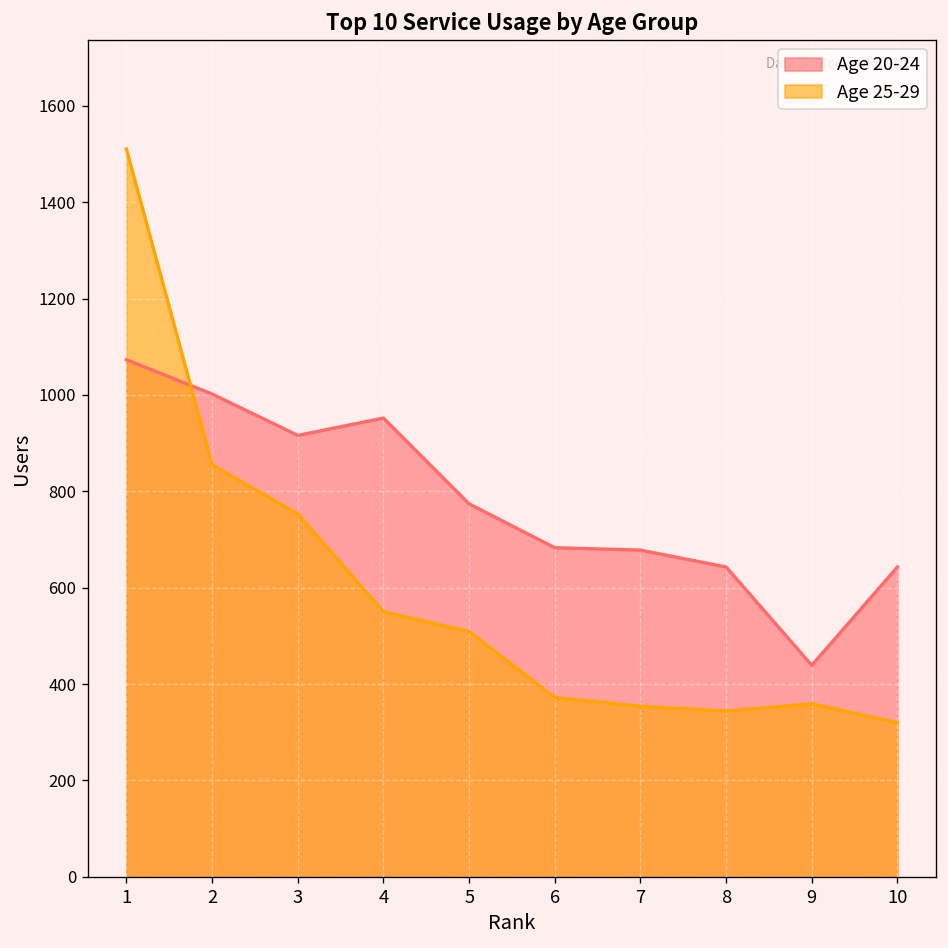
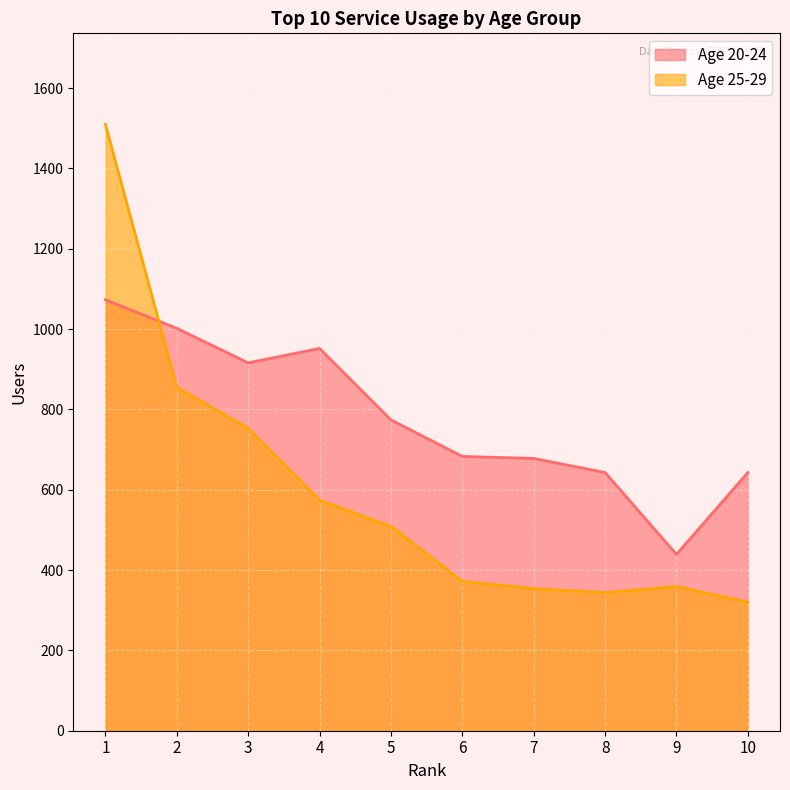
Age 25-29, 4: 550 -> 570
